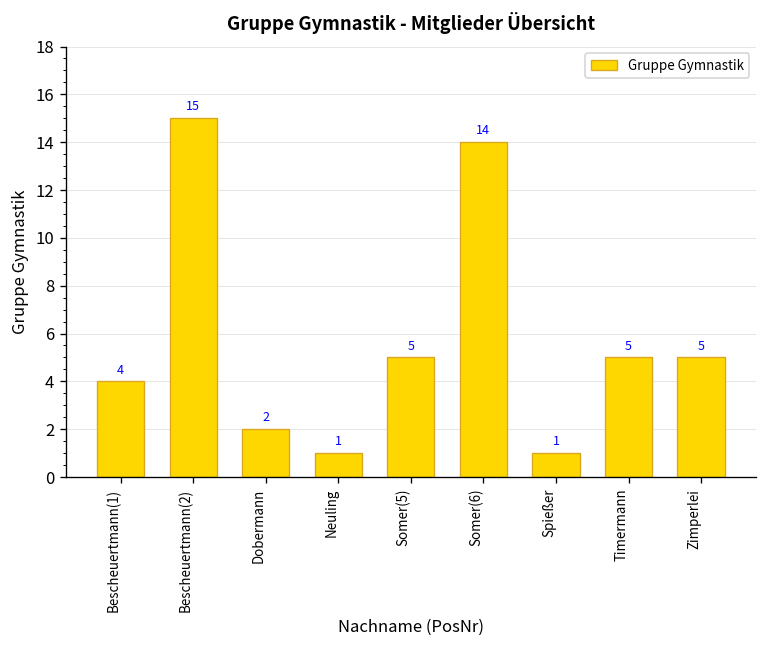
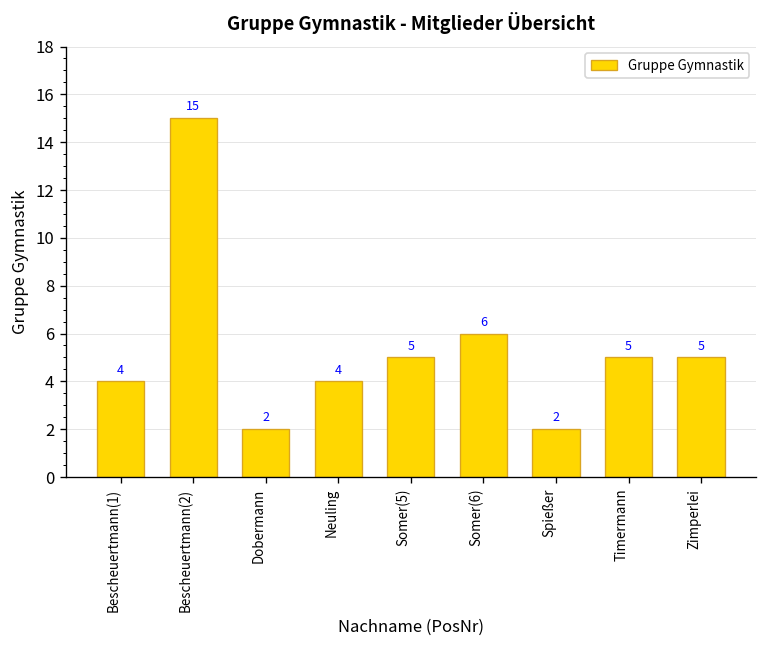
Neuling: 1 -> 4
Somer(6): 14 -> 6
Spießer: 1 -> 2
